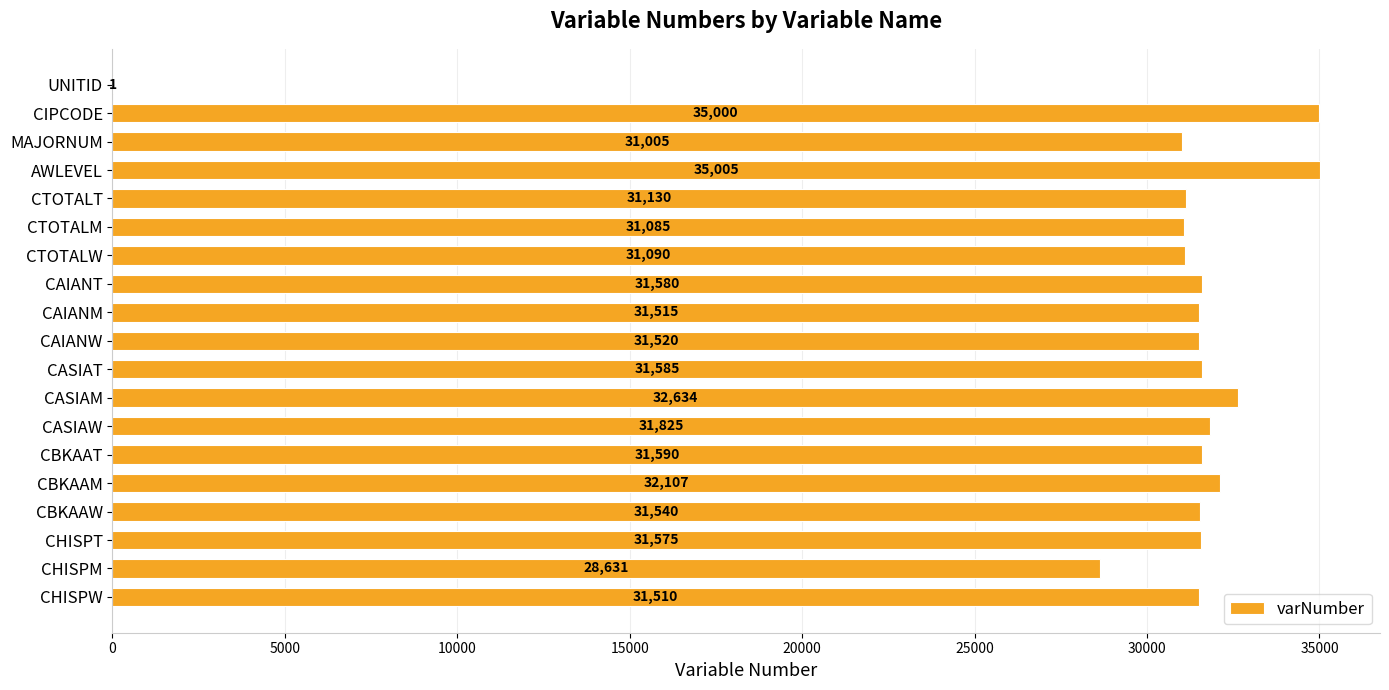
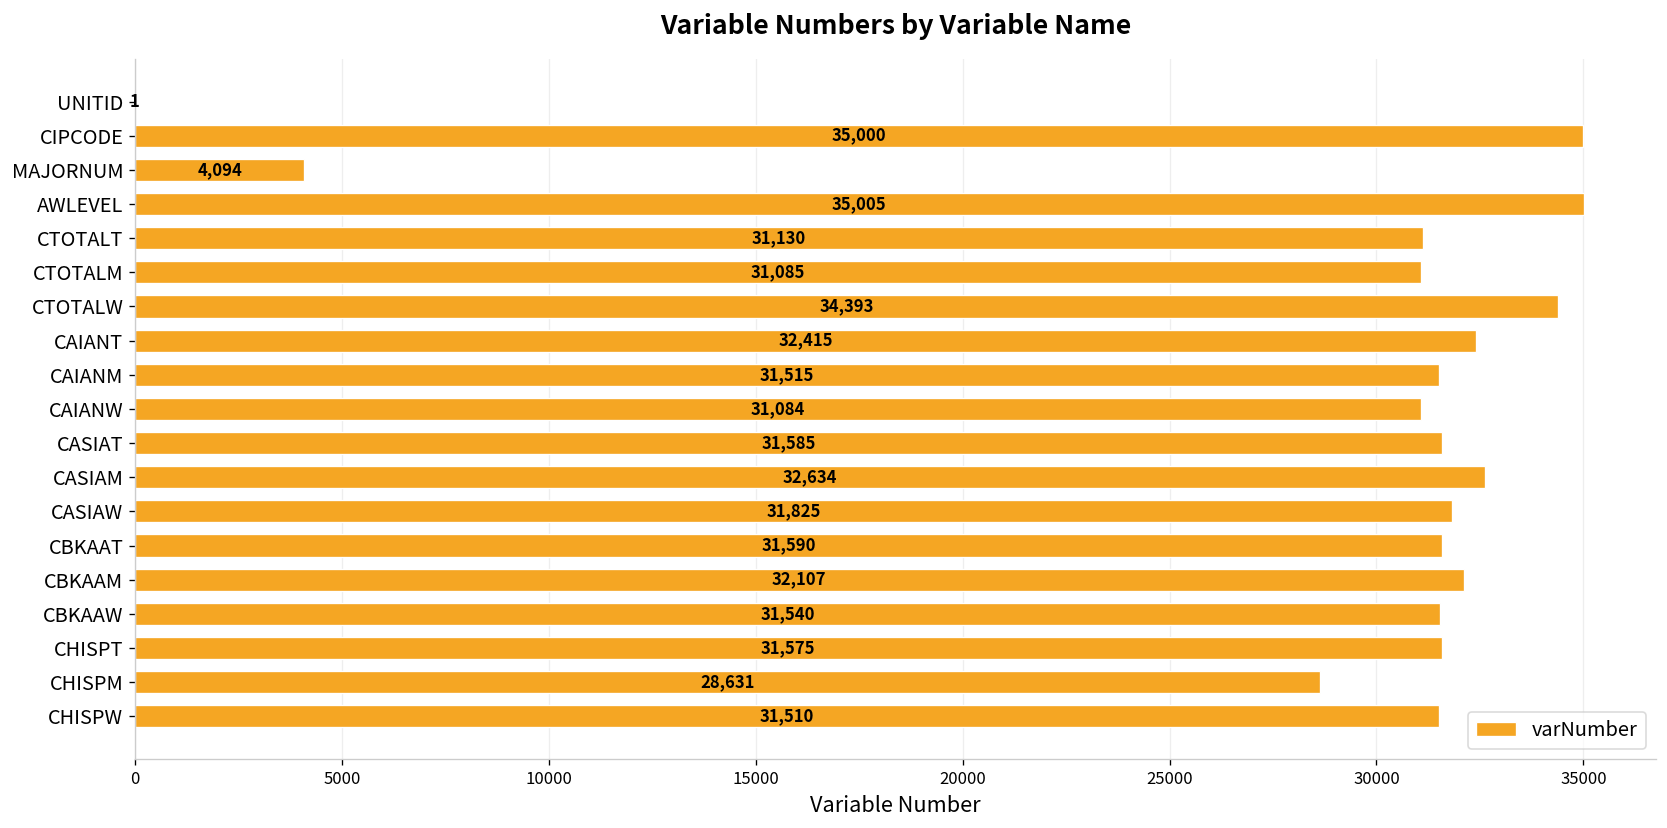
MAJORNUM: 31,005 -> 4,094
CTOTALW: 31,090 -> 34,393
CAIANT: 31,580 -> 32,415
CAIANW: 31,520 -> 31,084
